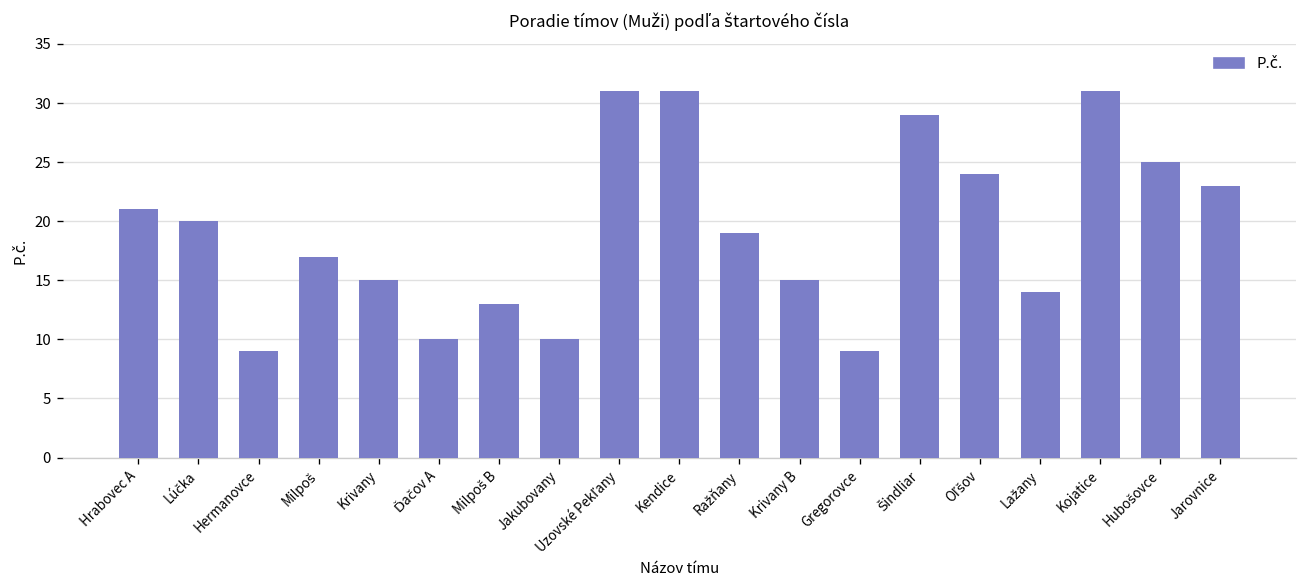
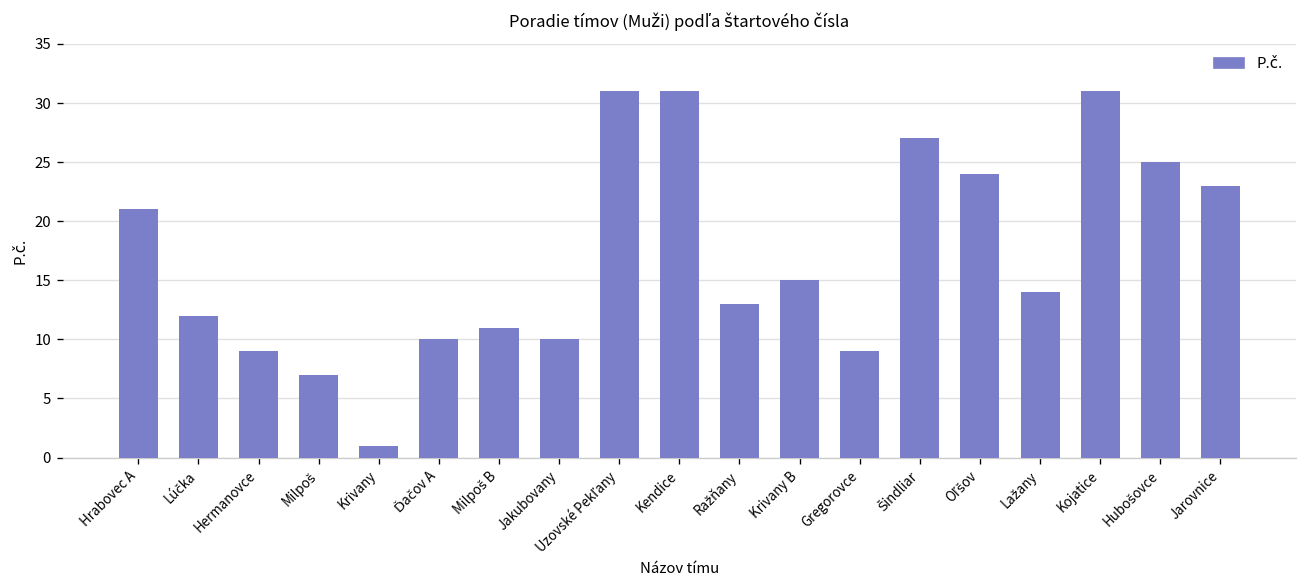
Lúčka: 20 -> 12
Milpoš: 17 -> 7
Krivany: 15 -> 1
Milpoš B: 13 -> 11
Ražňany: 19 -> 13
Šindliar: 29 -> 27
